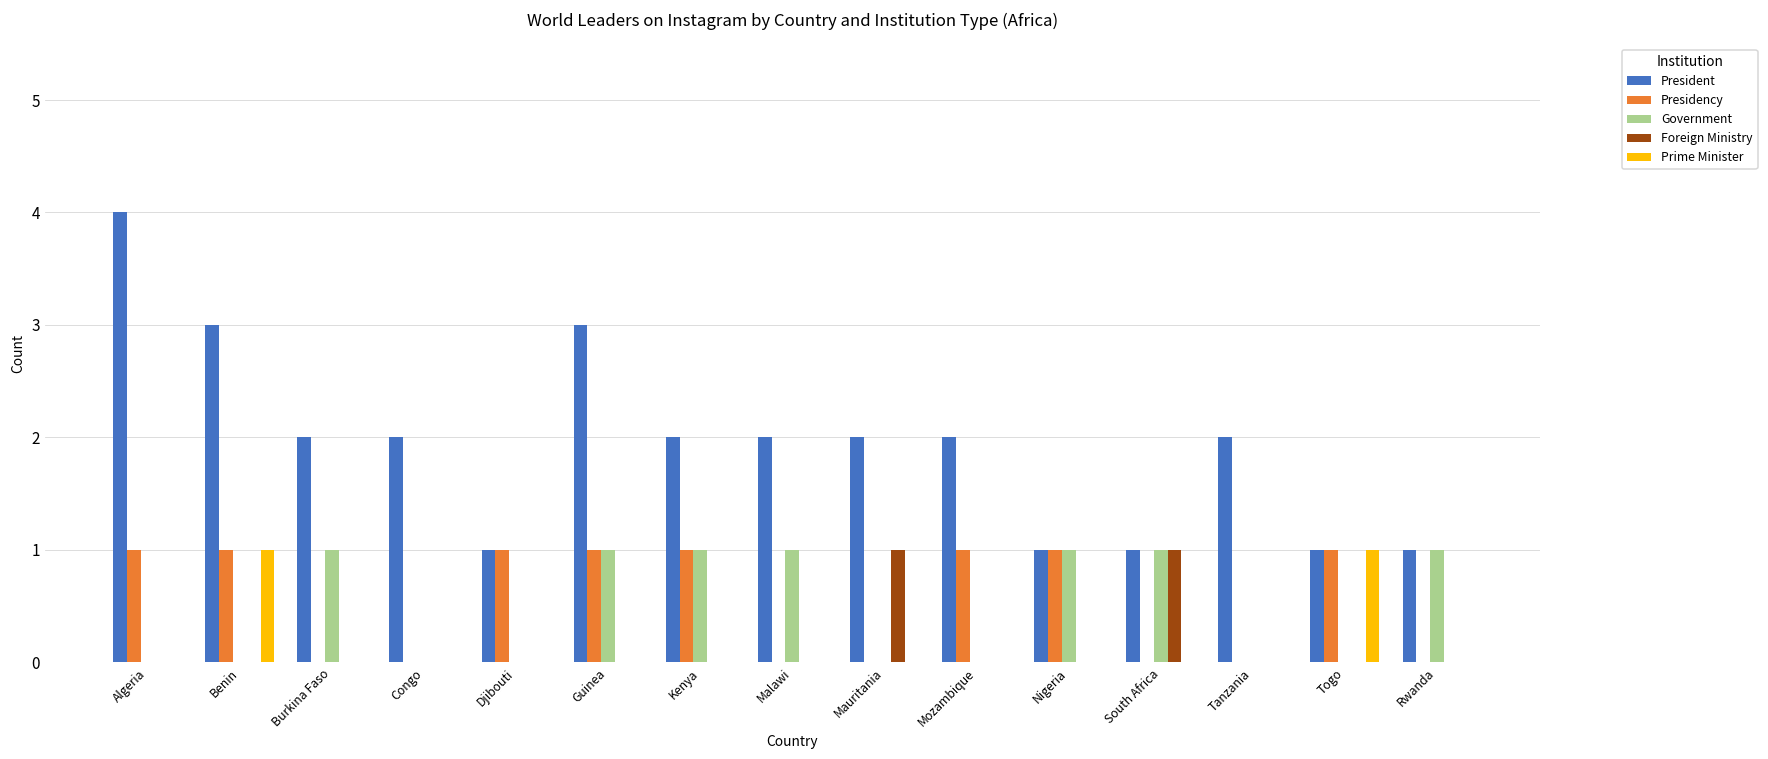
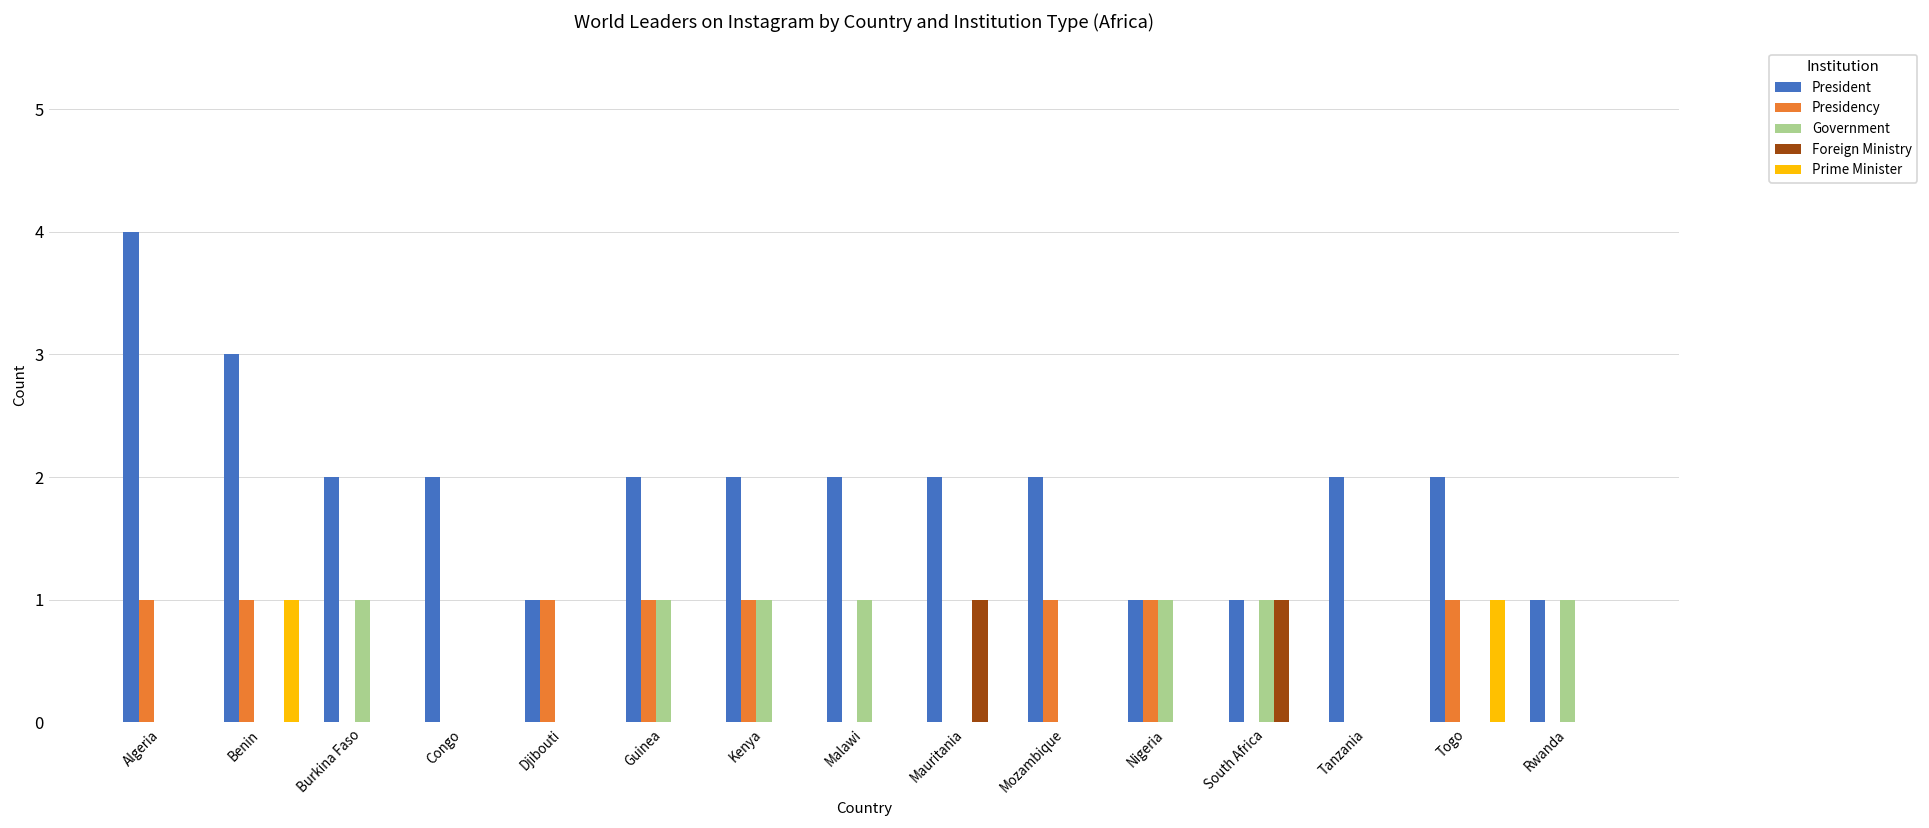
President, Guinea: 3 -> 2
President, Togo: 1 -> 2
